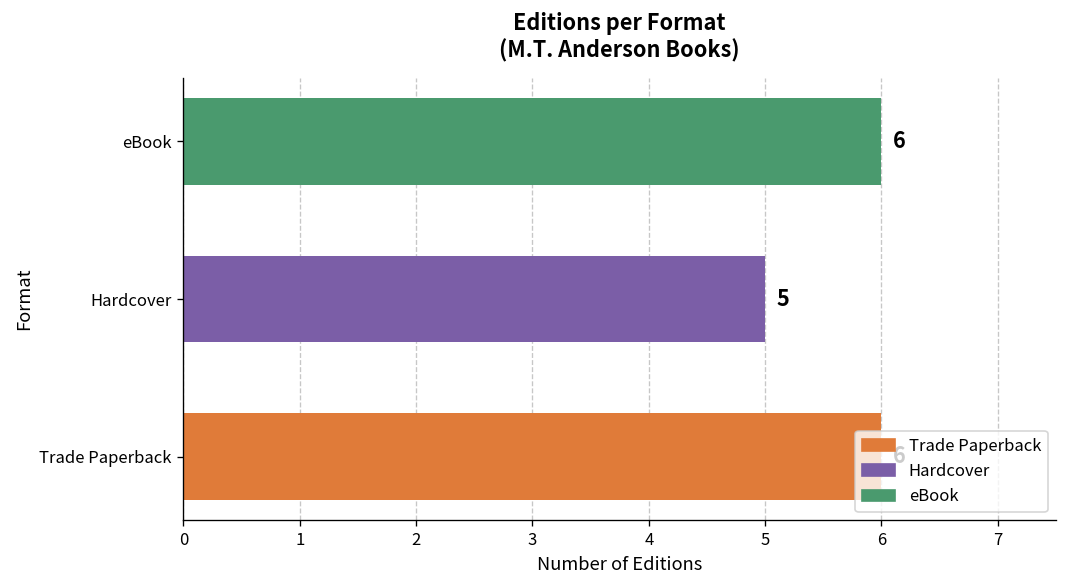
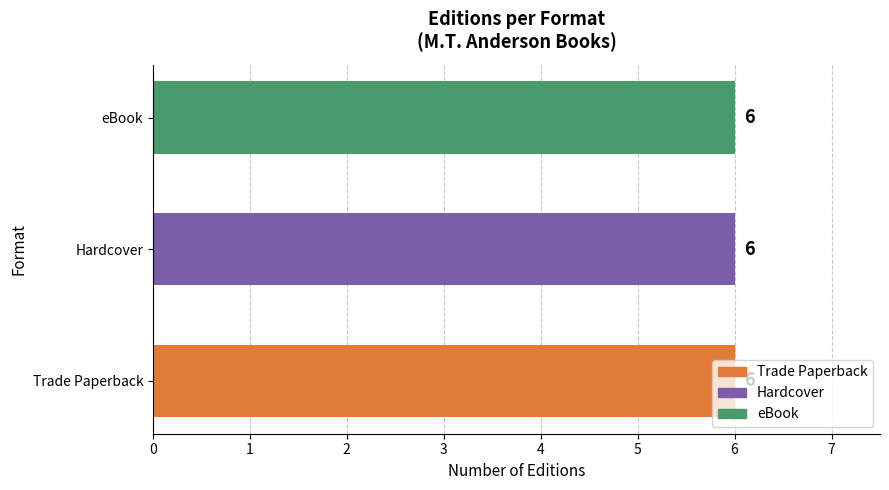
Hardcover: 5 -> 6
